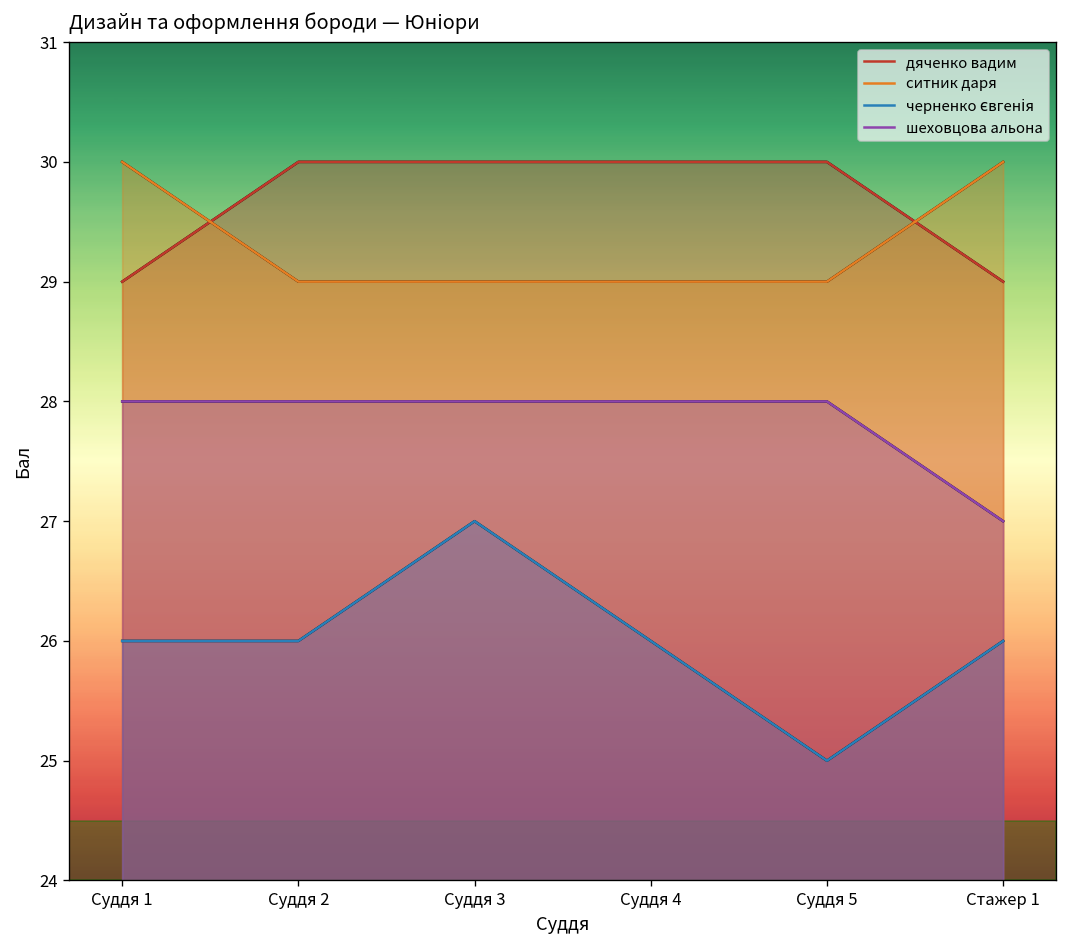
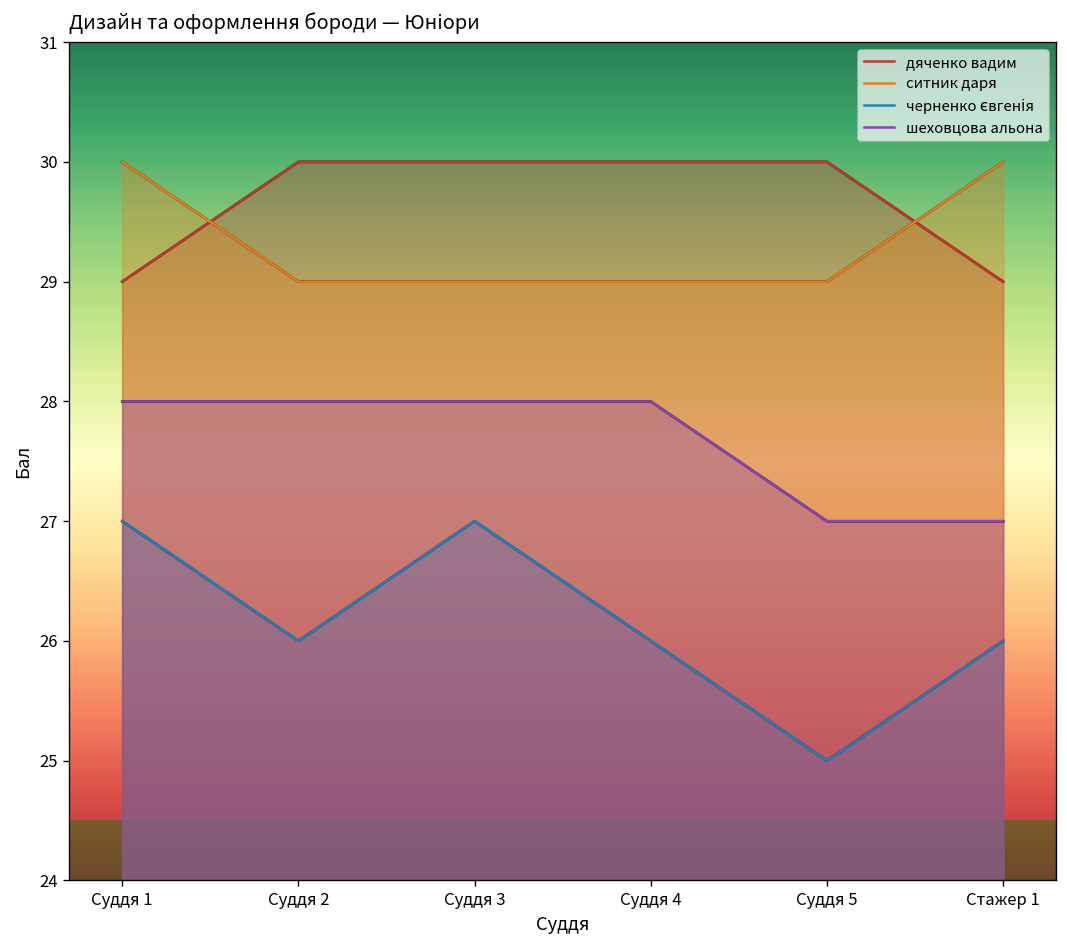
черненко євгенія, Суддя 1: 26 -> 27
шеховцова альона, Суддя 5: 28 -> 27
